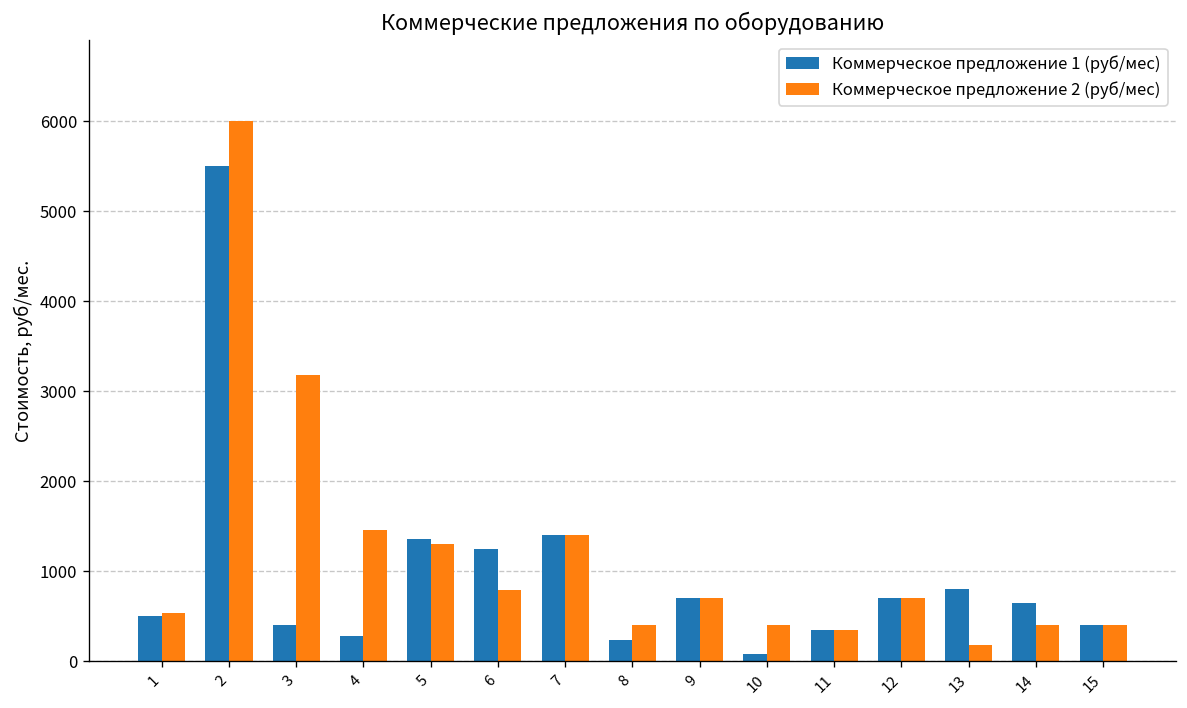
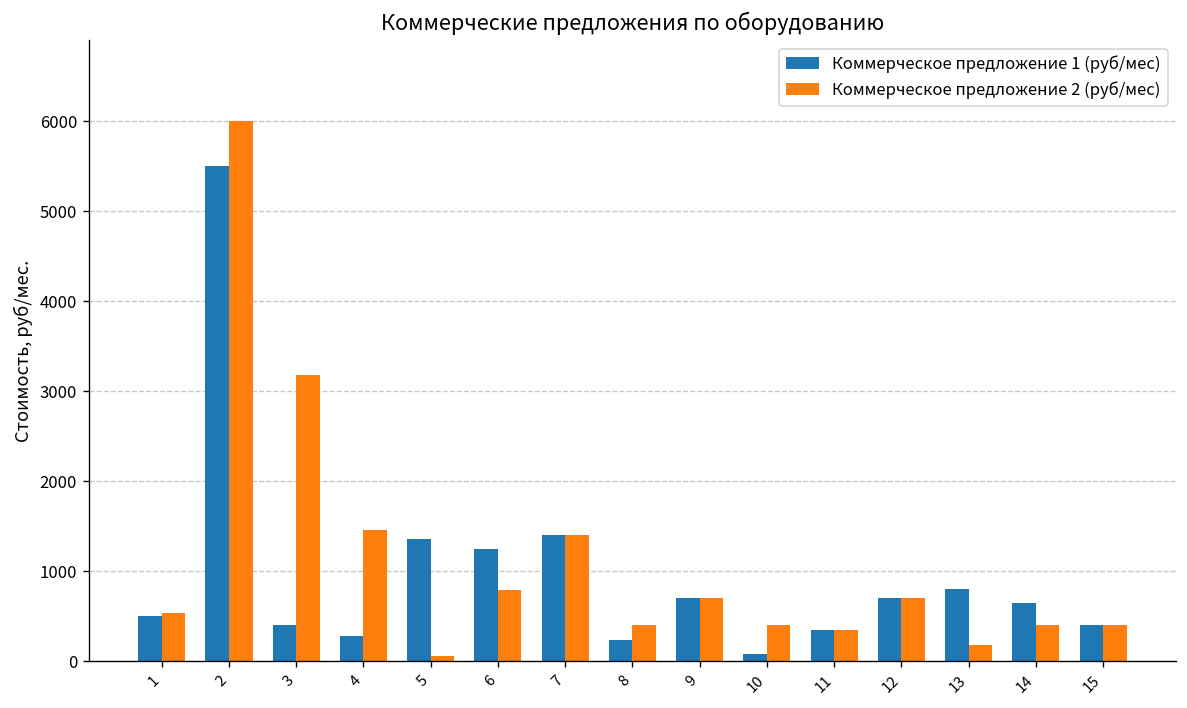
Коммерческое предложение 2 (руб/мес), 5: 1300 -> 100
